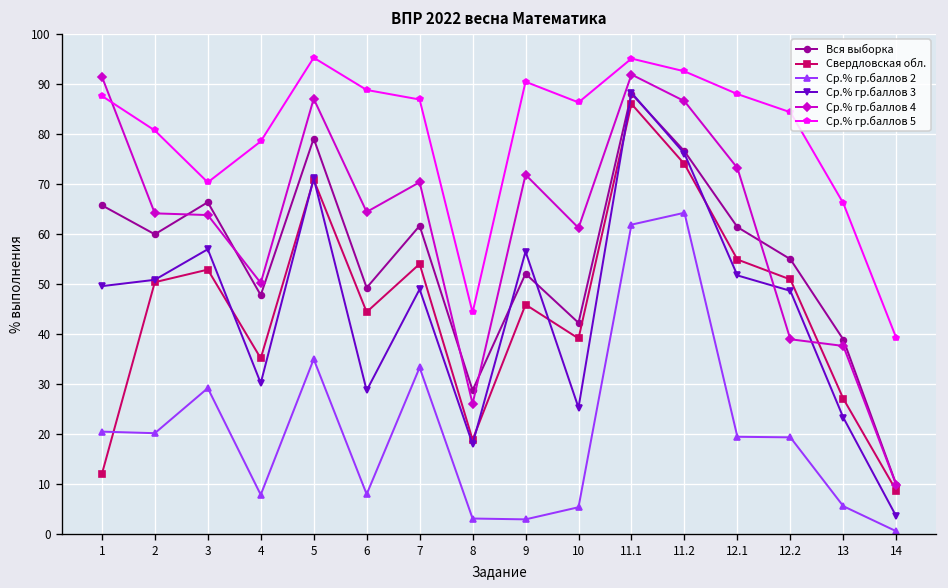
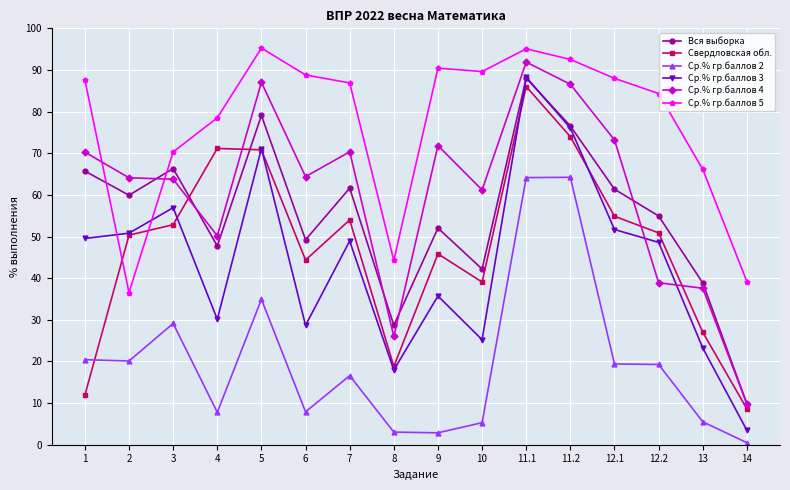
Ср.% гр.баллов 4, 1: 91 -> 70
Ср.% гр.баллов 5, 2: 81 -> 37
Свердловская обл., 4: 35 -> 71
Ср.% гр.баллов 2, 7: 33 -> 17
Ср.% гр.баллов 3, 9: 56 -> 36
Ср.% гр.баллов 5, 10: 86 -> 90
Ср.% гр.баллов 2, 11.1: 62 -> 64
